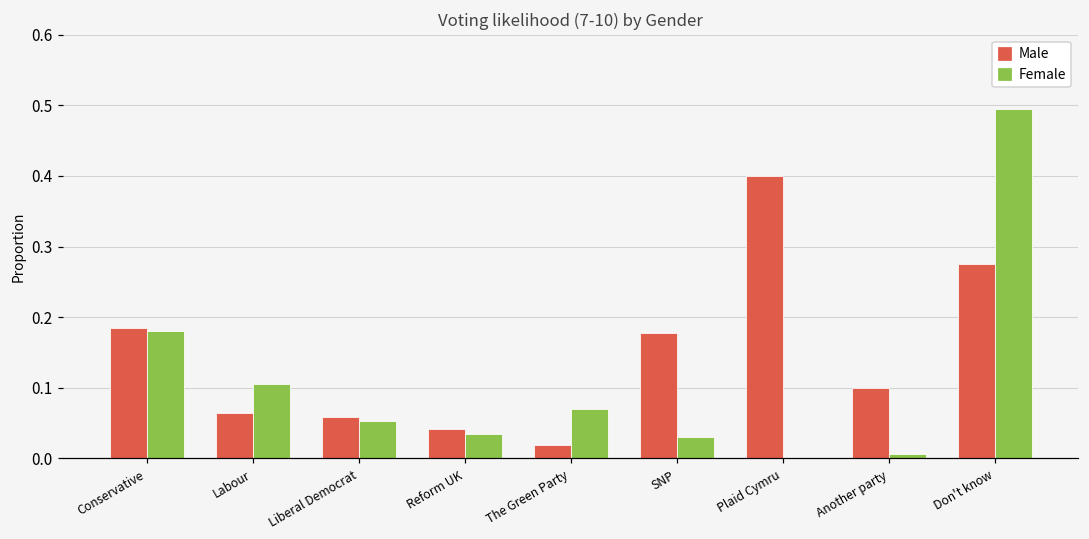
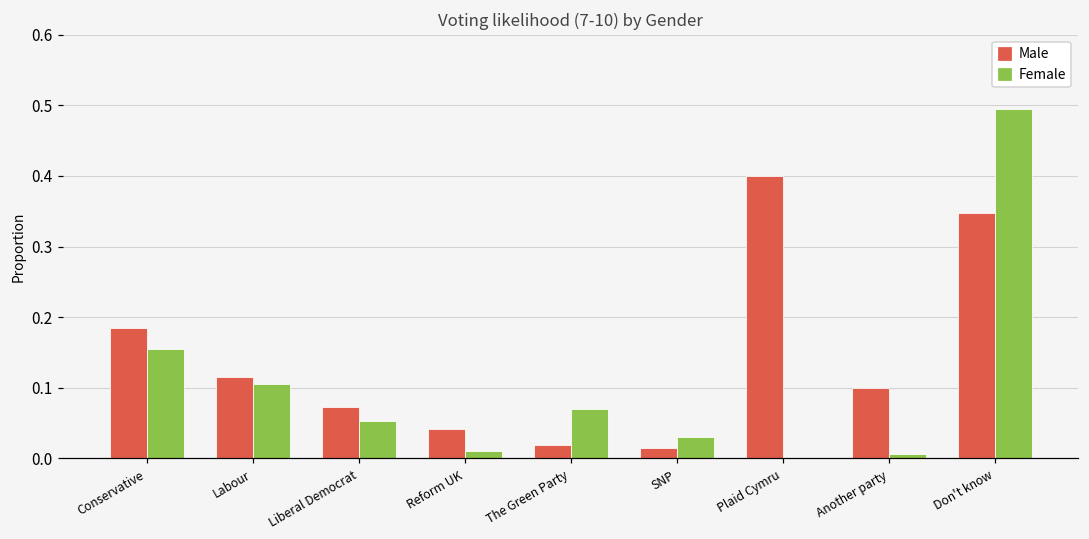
Female, Conservative: 0.18 -> 0.16
Male, Labour: 0.06 -> 0.12
Male, Liberal Democrat: 0.06 -> 0.07
Female, Reform UK: 0.03 -> 0.01
Male, SNP: 0.18 -> 0.01
Male, Don't know: 0.28 -> 0.35
